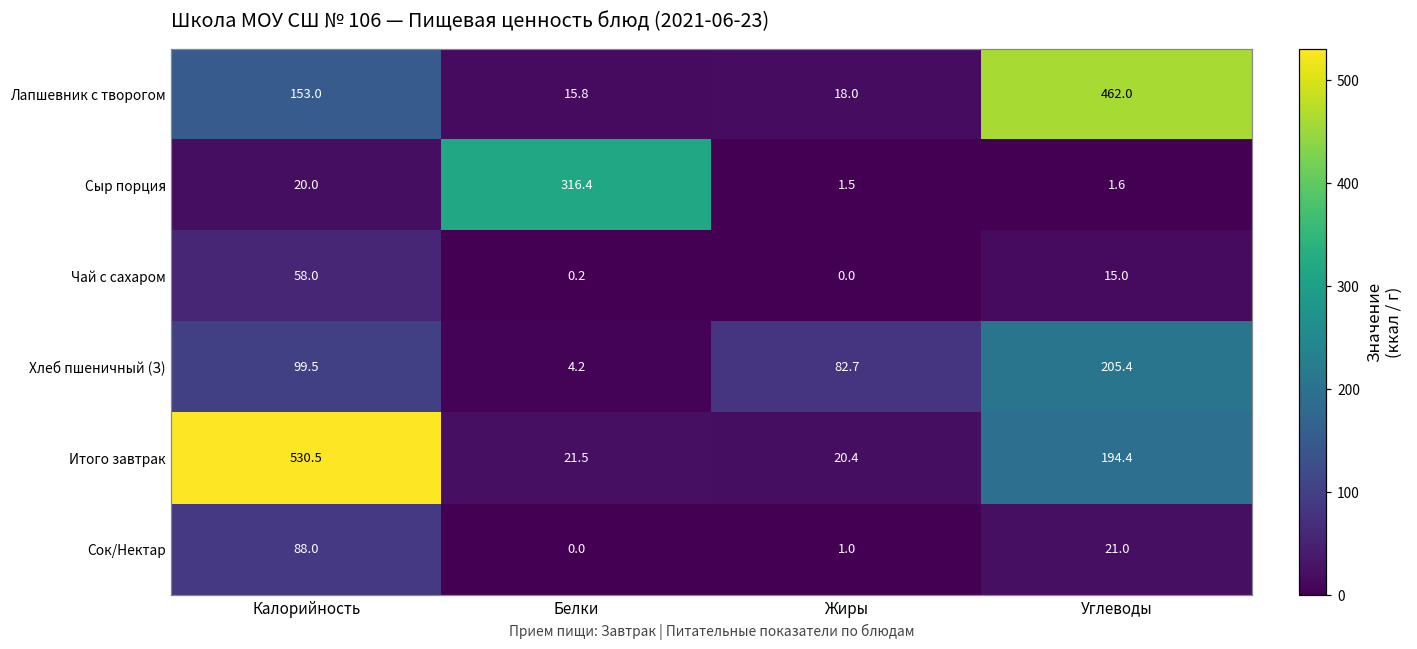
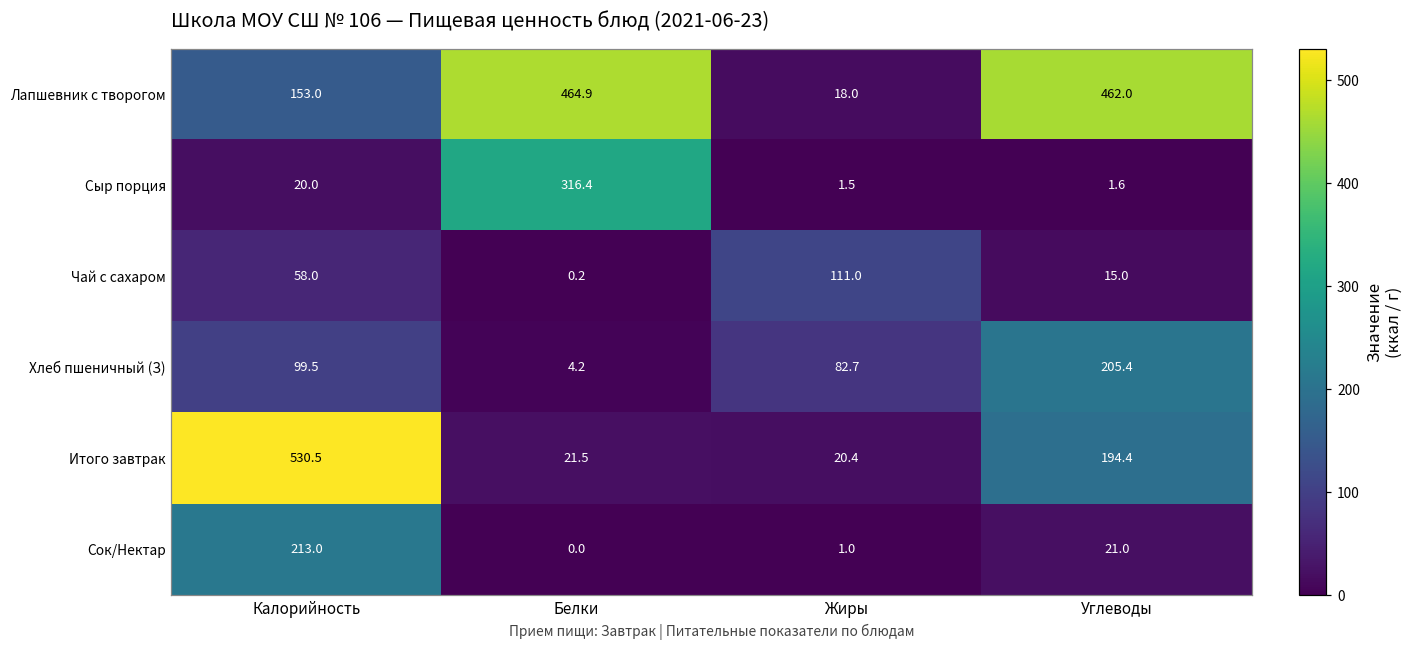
Лапшевник с творогом, Белки: 15.8 -> 464.9
Чай с сахаром, Жиры: 0.0 -> 111.0
Сок/Нектар, Калорийность: 88.0 -> 213.0
